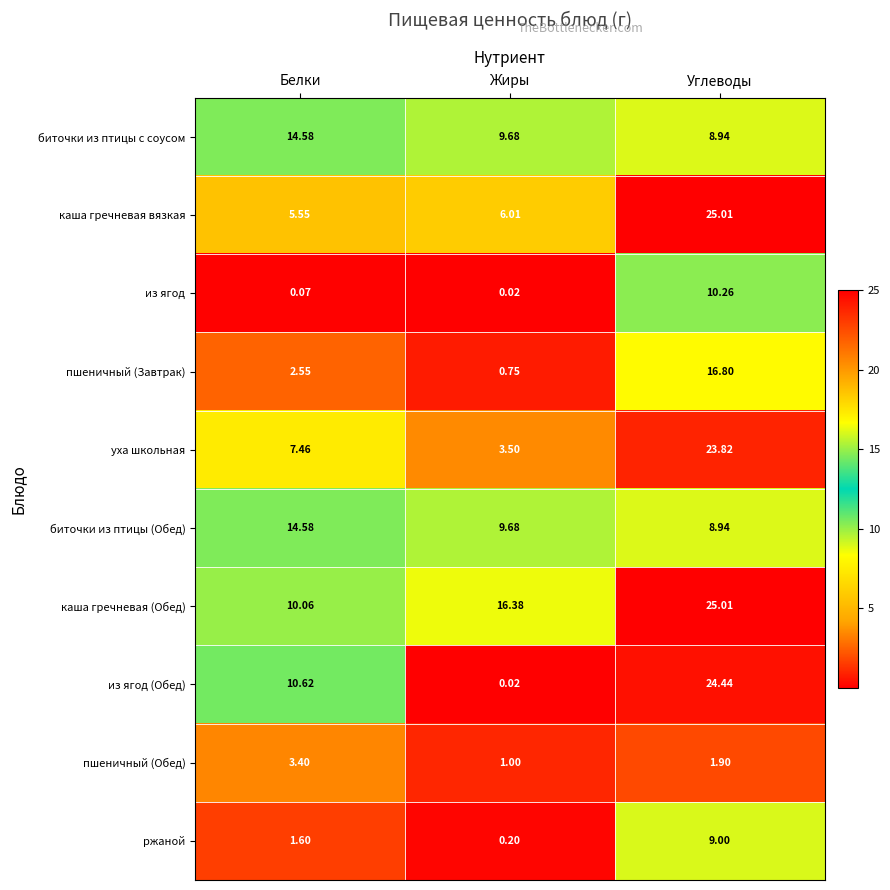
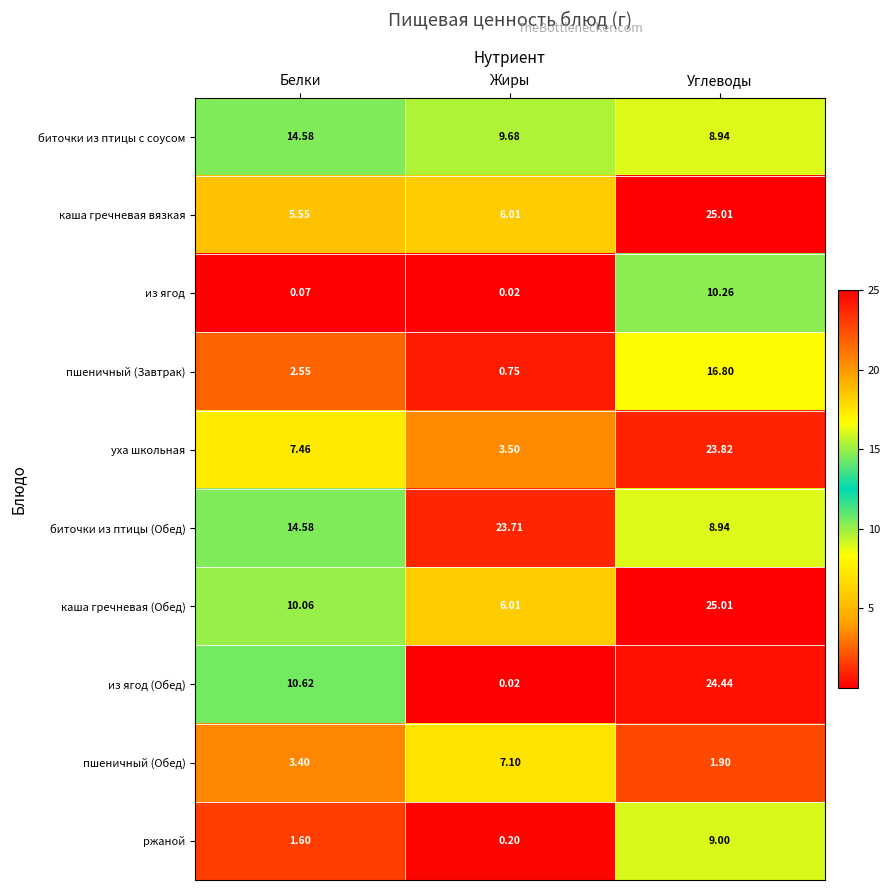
биточки из птицы (Обед), Жиры: 9.68 -> 23.71
каша гречневая (Обед), Жиры: 16.38 -> 6.01
пшеничный (Обед), Жиры: 1.00 -> 7.10
